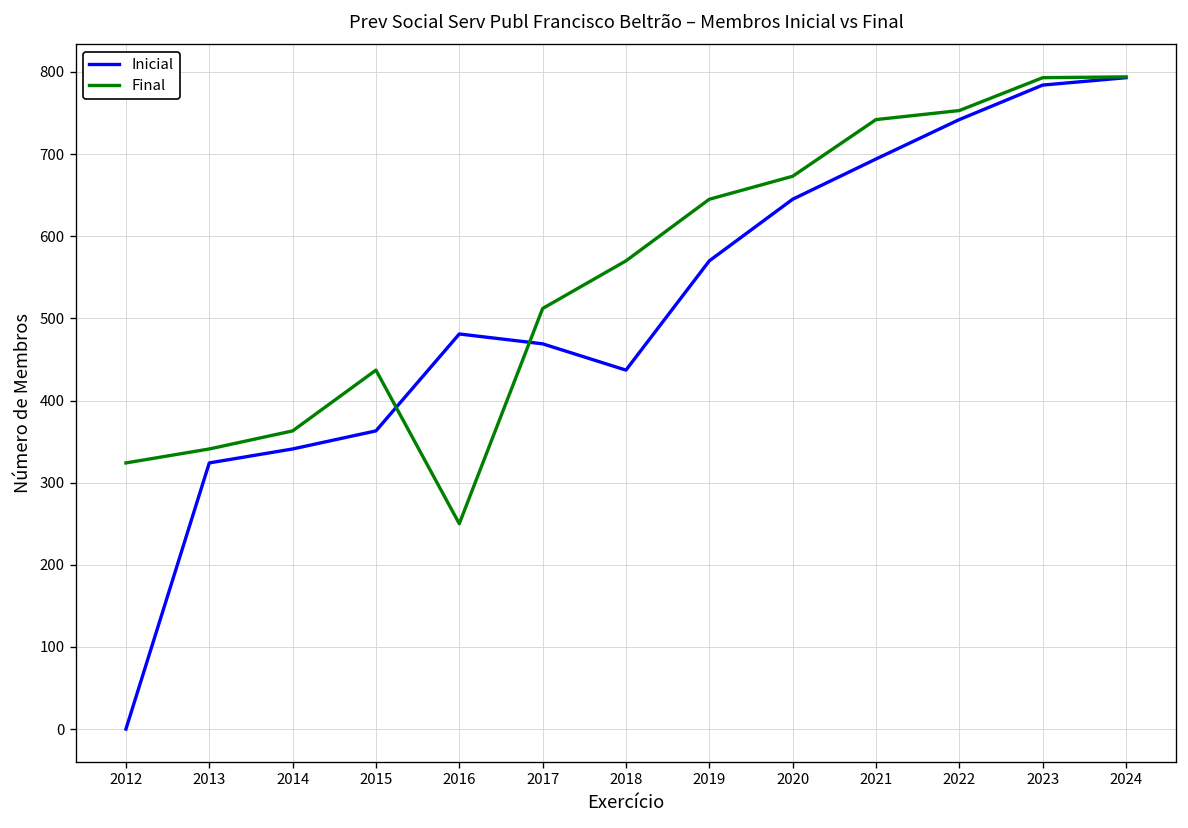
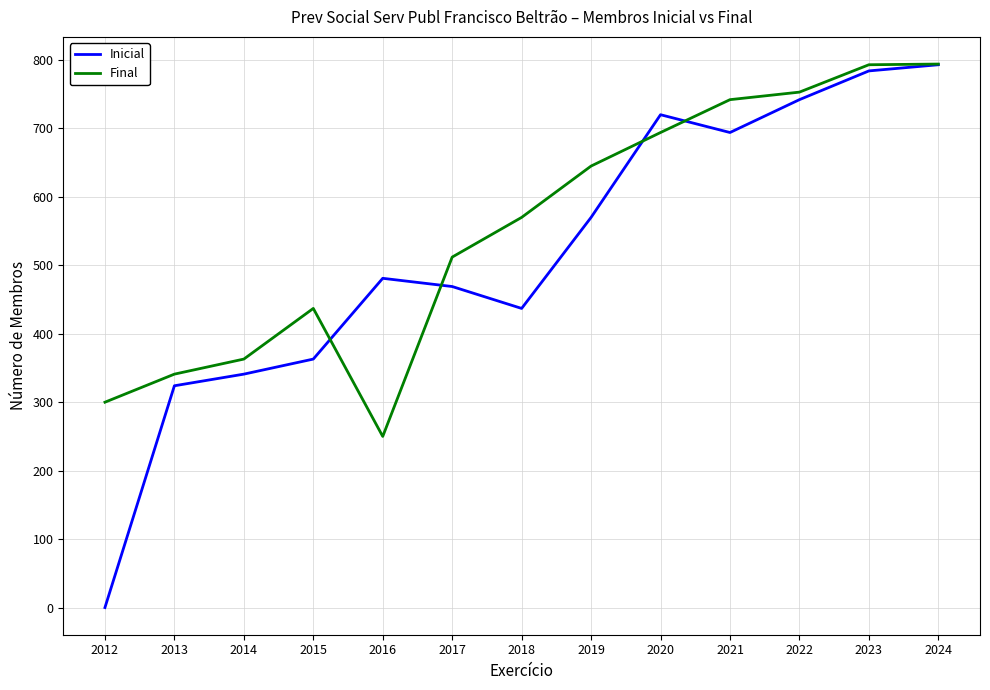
Final, 2012: 320 -> 300
Inicial, 2020: 650 -> 720
Final, 2020: 670 -> 690
